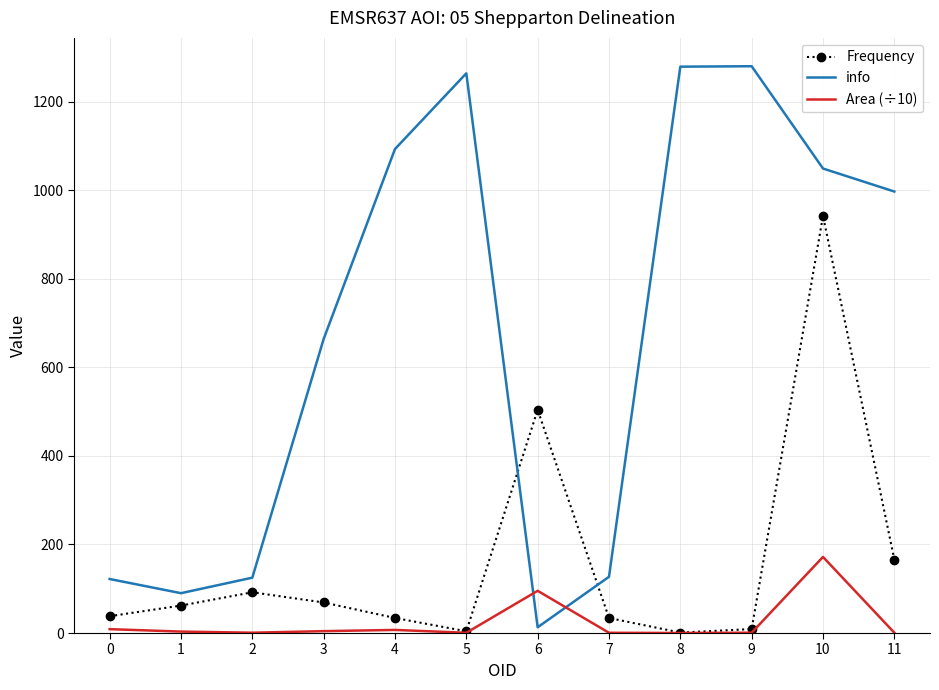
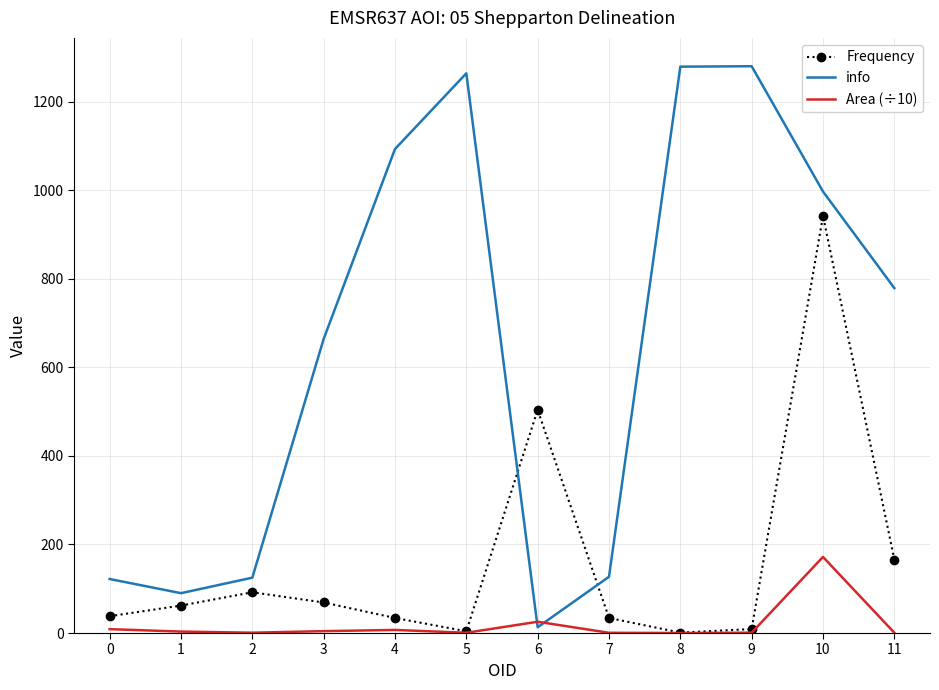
Area (÷10), 6: 100 -> 30
info, 10: 1050 -> 1000
info, 11: 1000 -> 780
